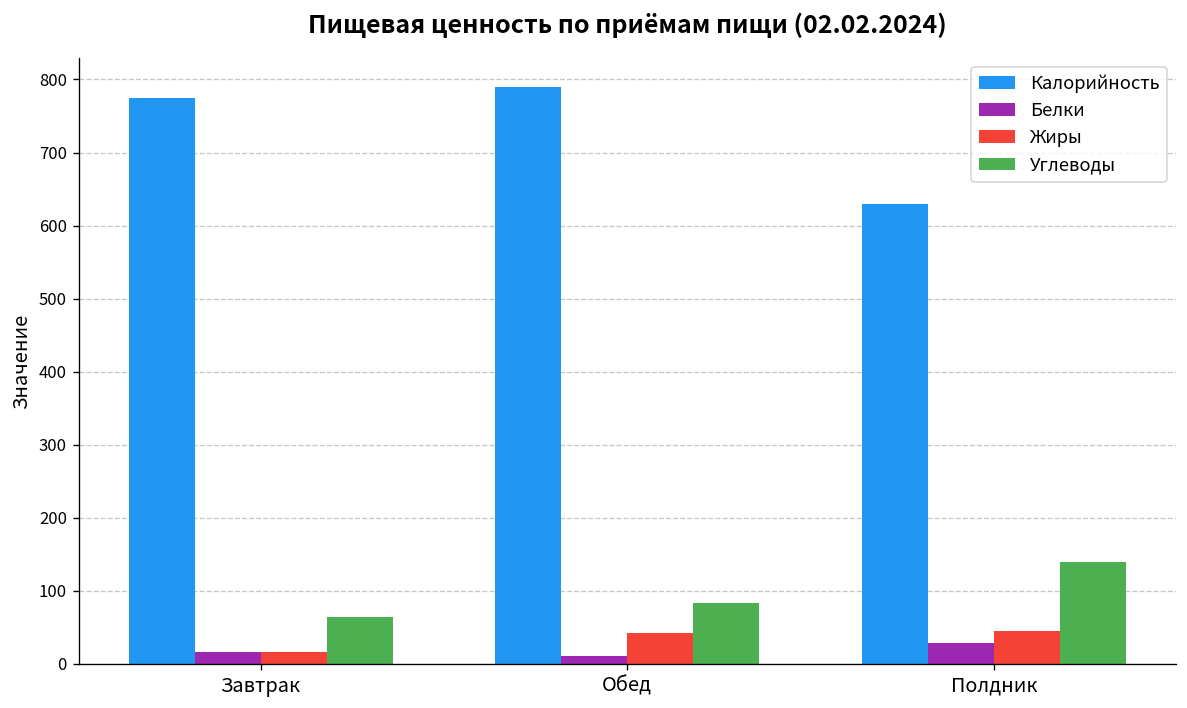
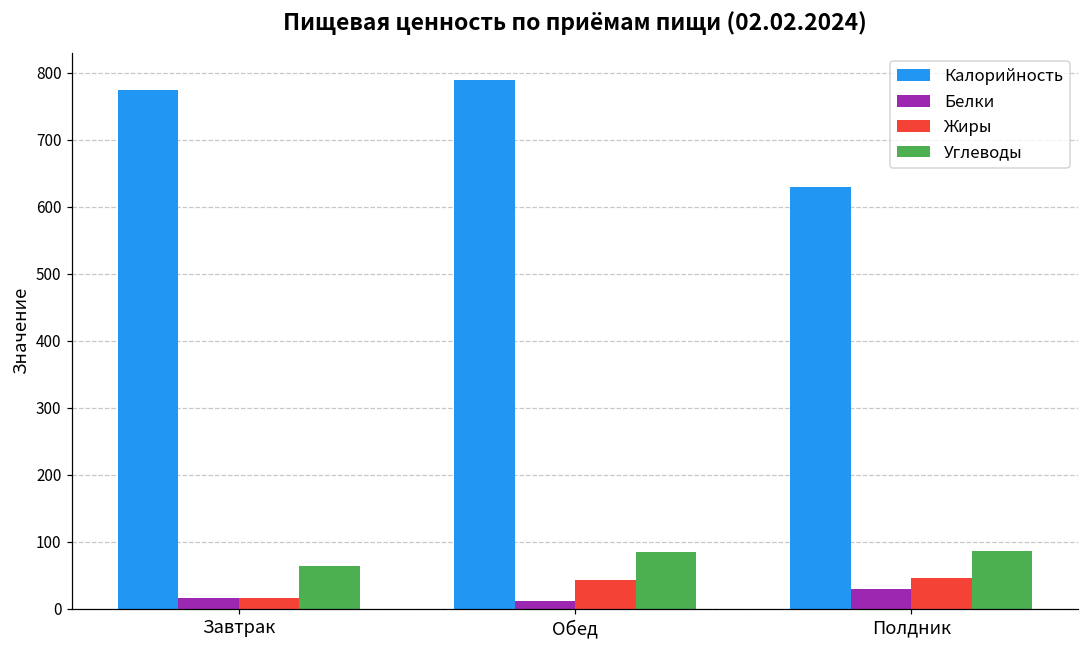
Углеводы, Полдник: 140 -> 90
